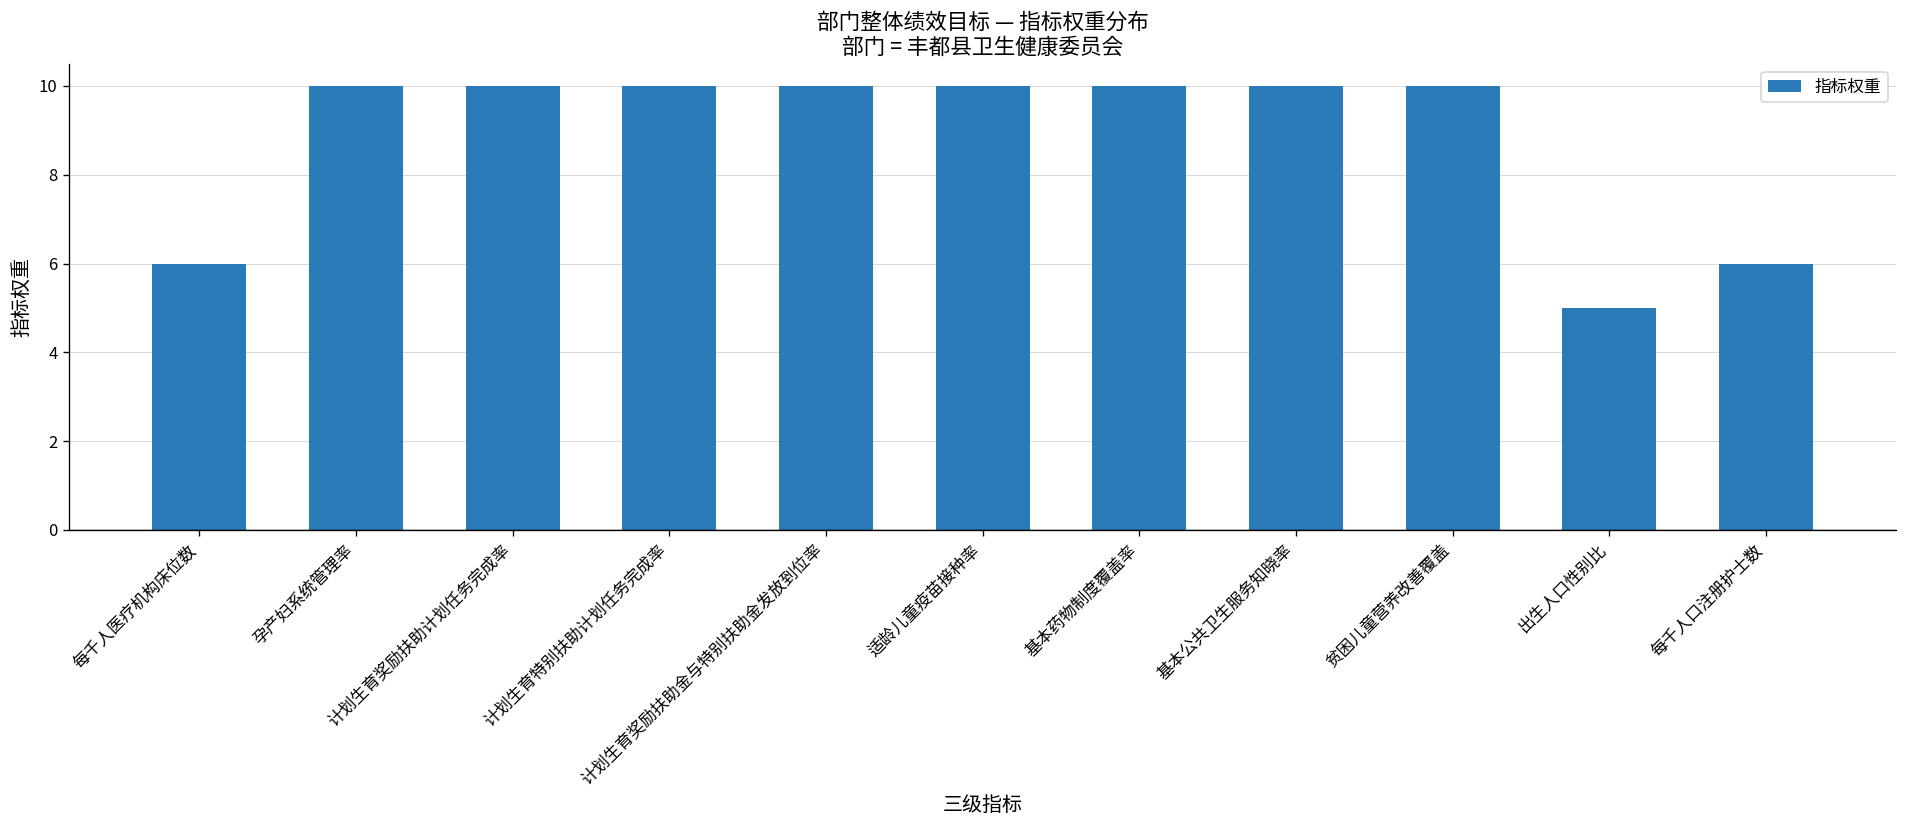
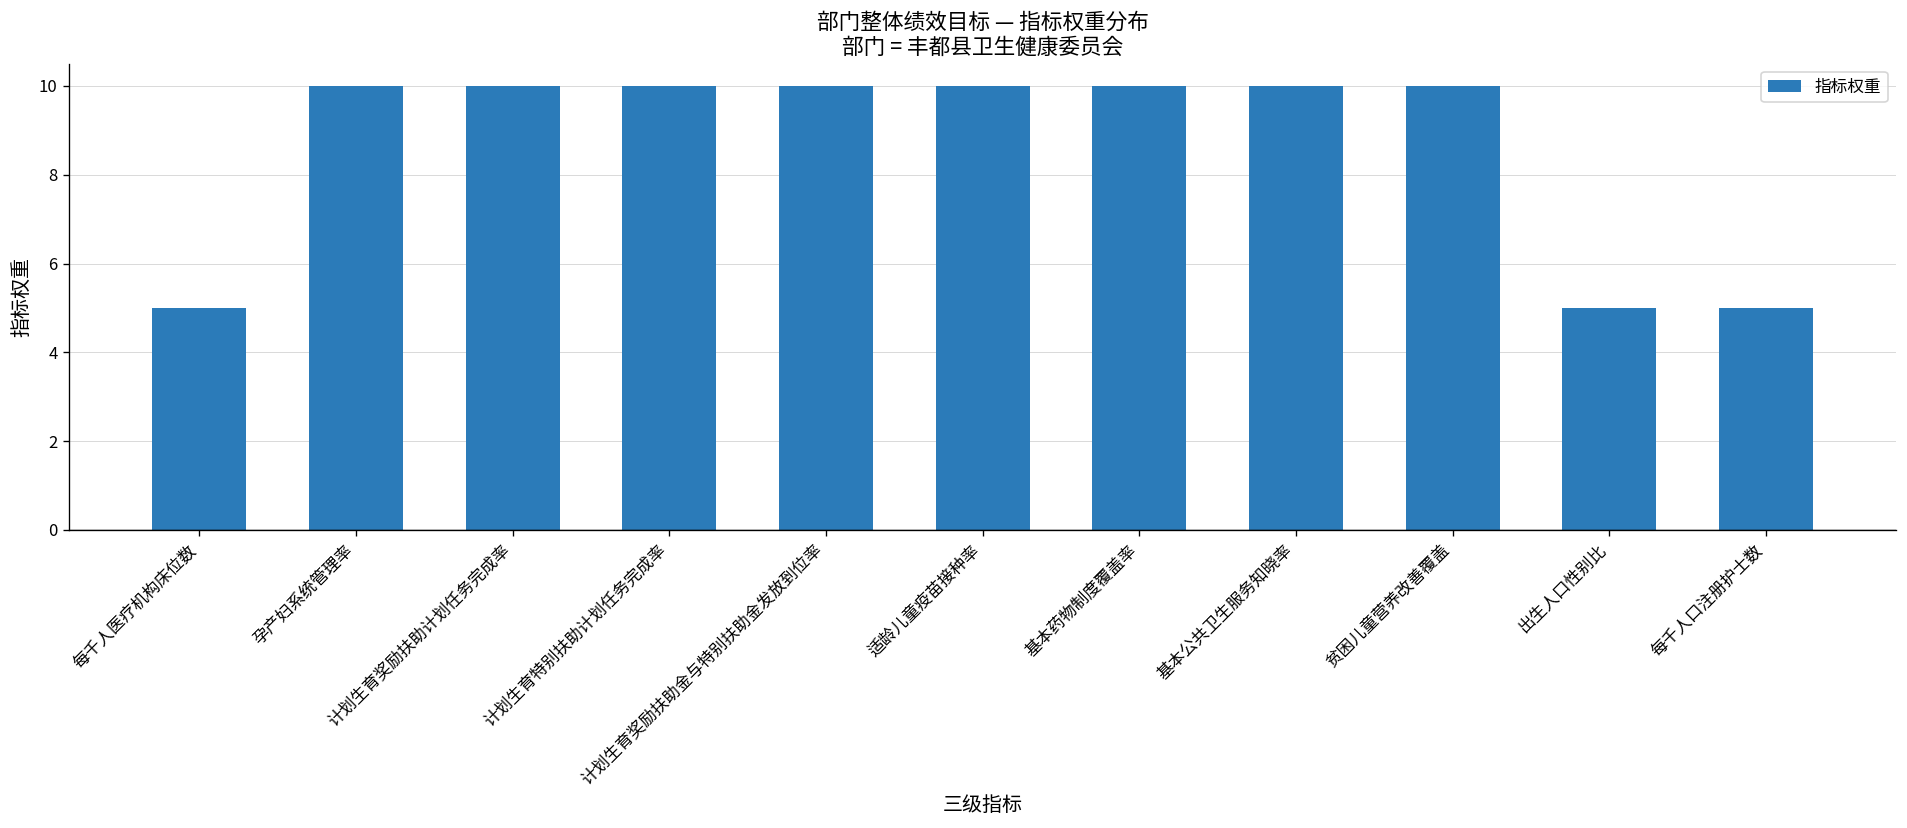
每千人医疗机构床位数: 6 -> 5
每千人口注册护士数: 6 -> 5
